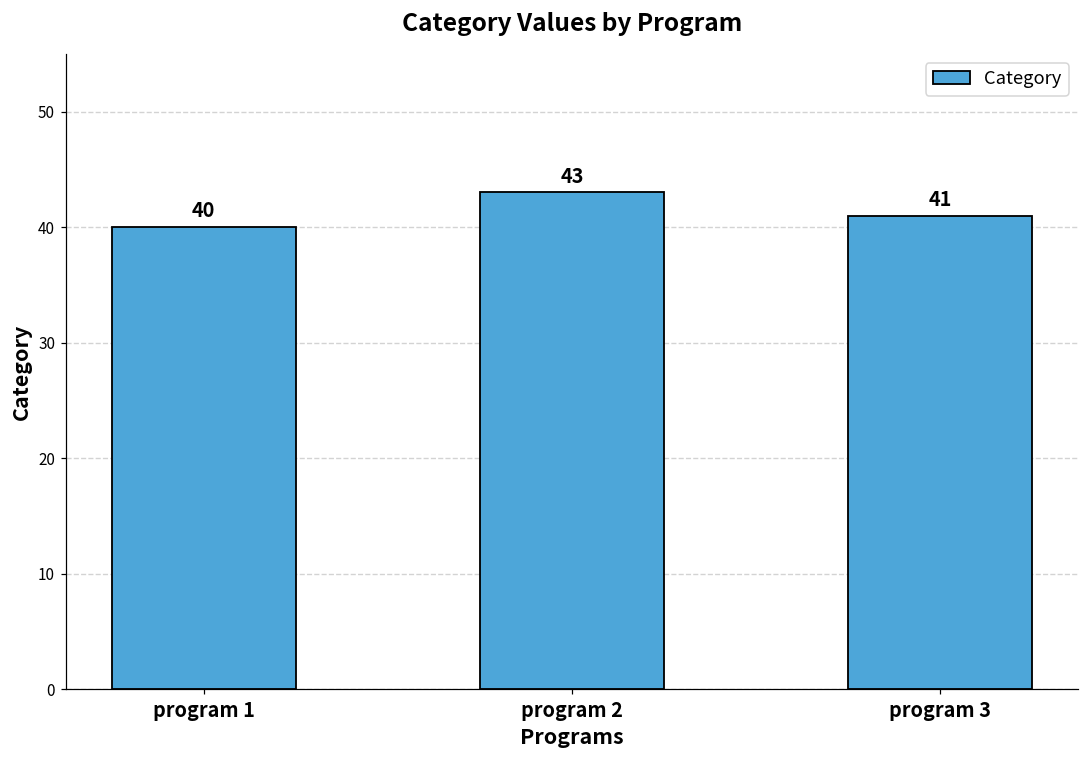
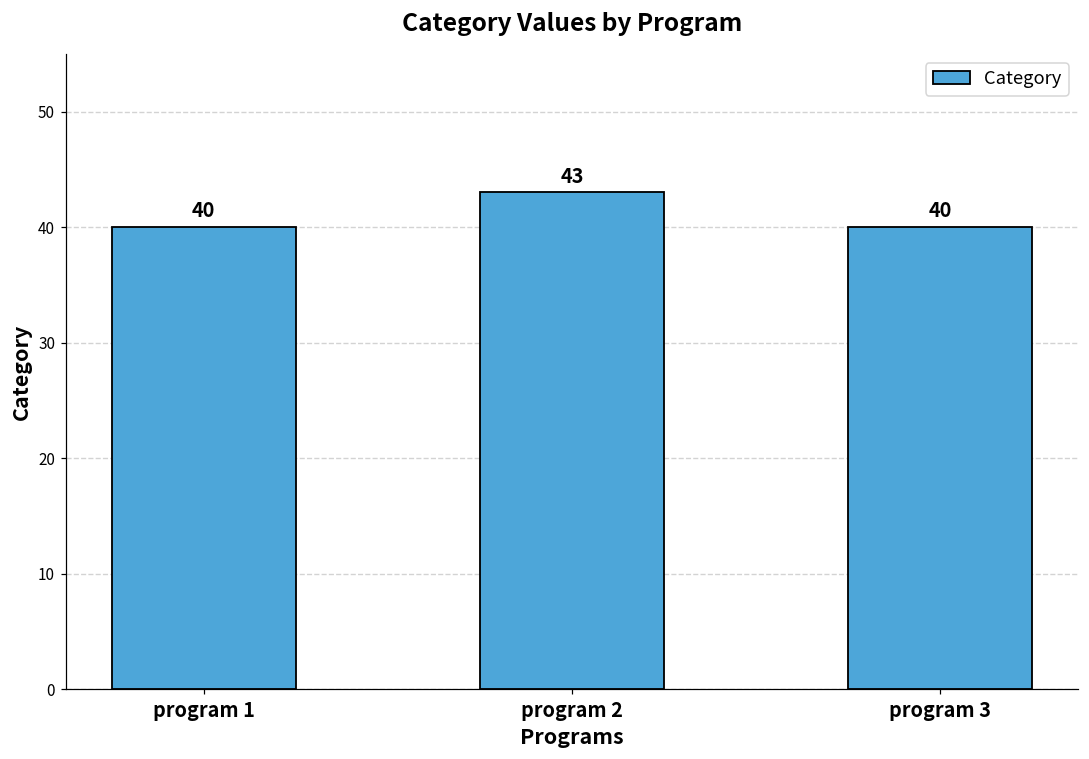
program 3: 41 -> 40
